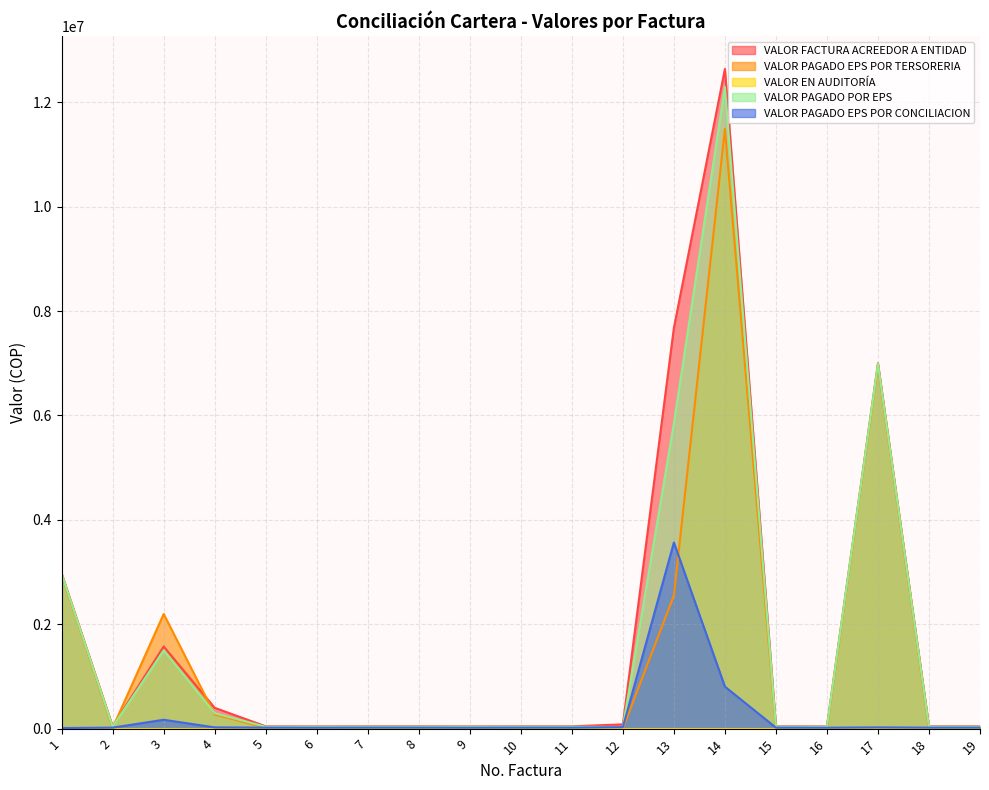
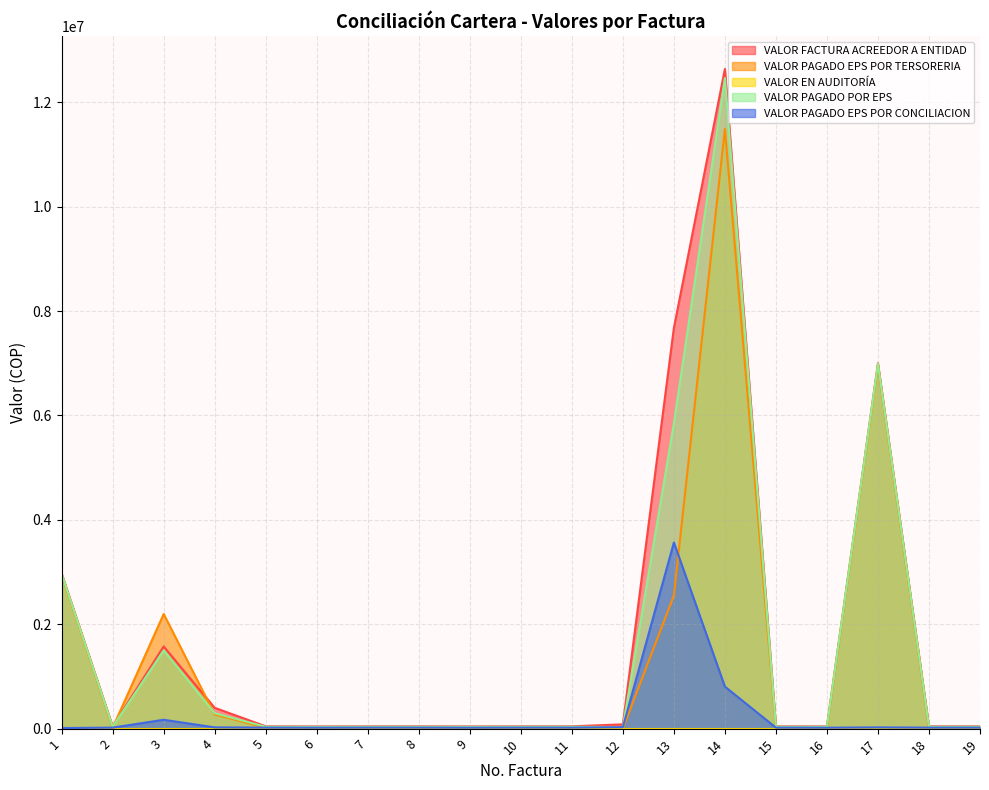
VALOR PAGADO POR EPS, 14: 12300000 -> 12500000
